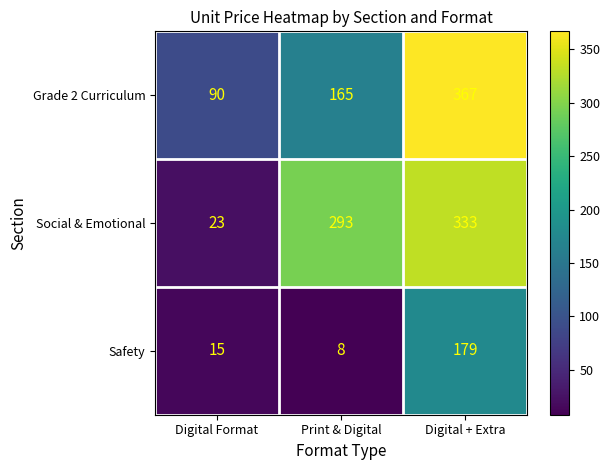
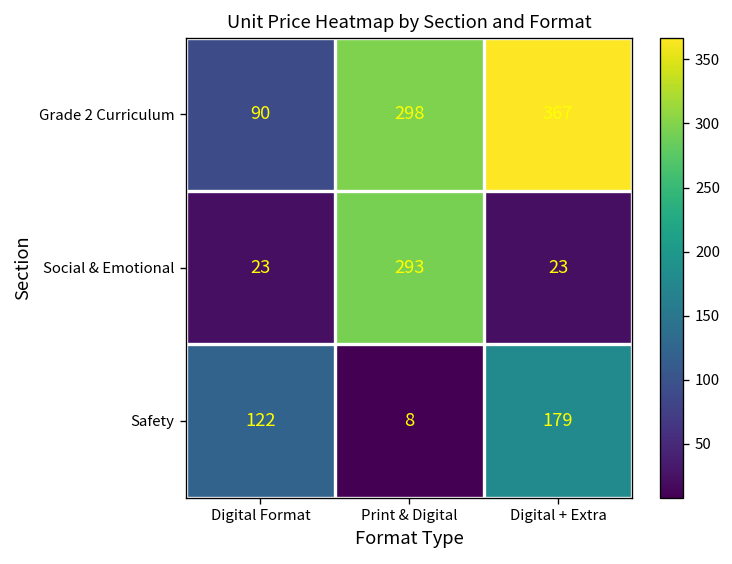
Grade 2 Curriculum, Print & Digital: 165 -> 298
Social & Emotional, Digital + Extra: 333 -> 23
Safety, Digital Format: 15 -> 122
